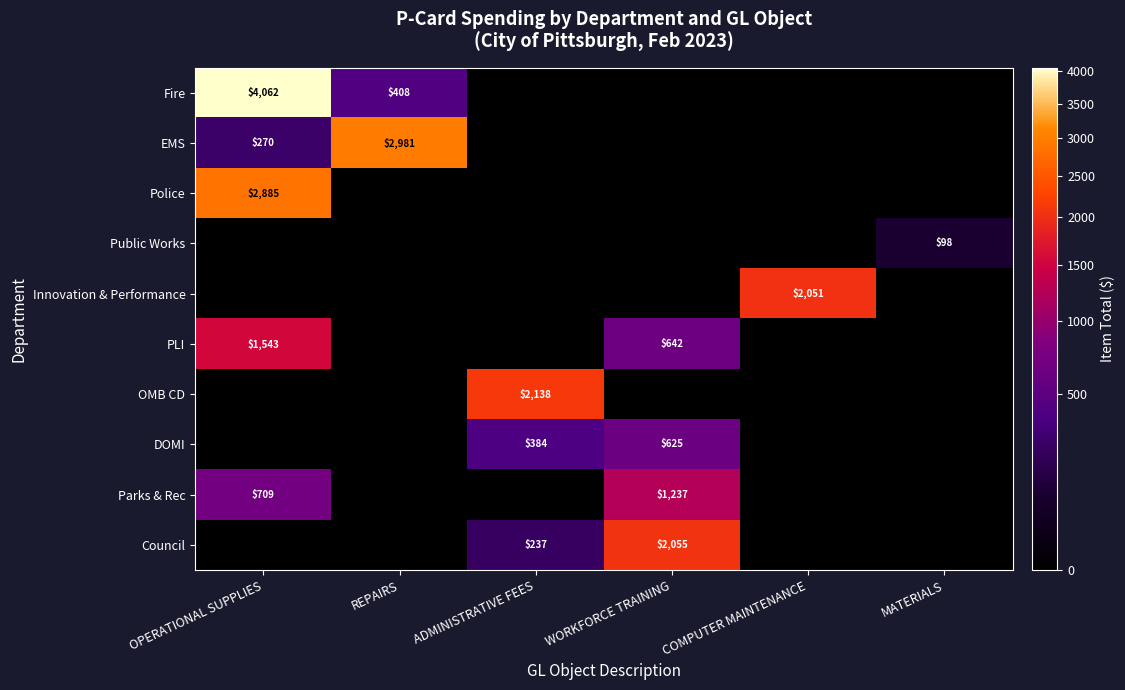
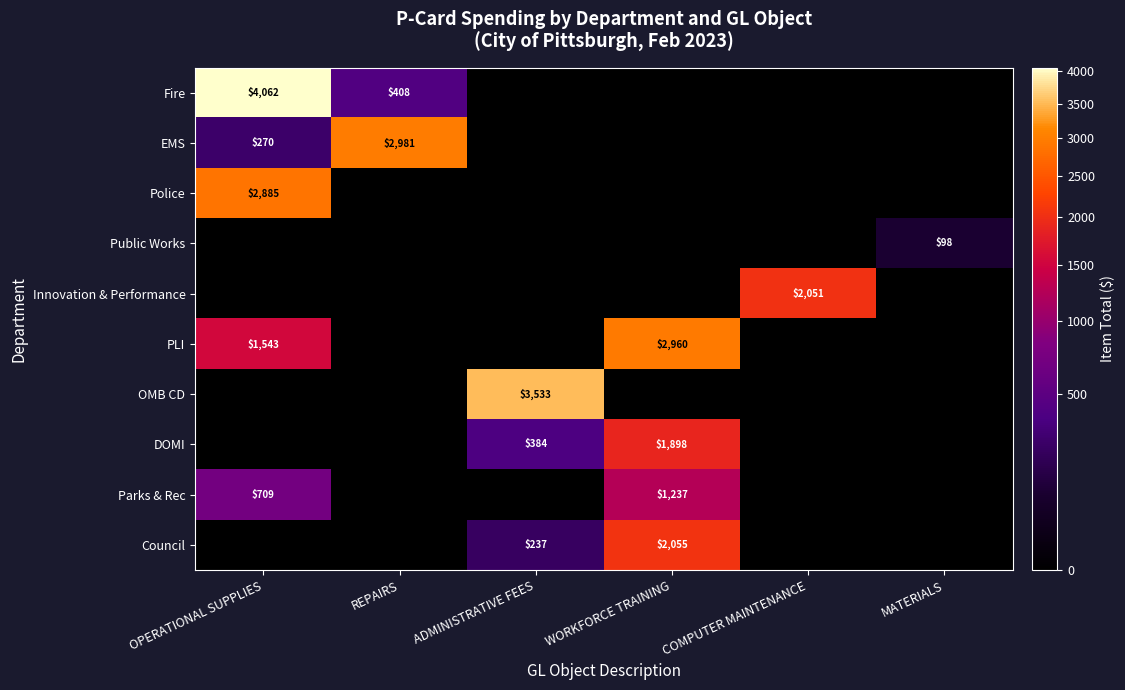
PLI, WORKFORCE TRAINING: $642 -> $2,960
OMB CD, ADMINISTRATIVE FEES: $2,138 -> $3,533
DOMI, WORKFORCE TRAINING: $625 -> $1,898
